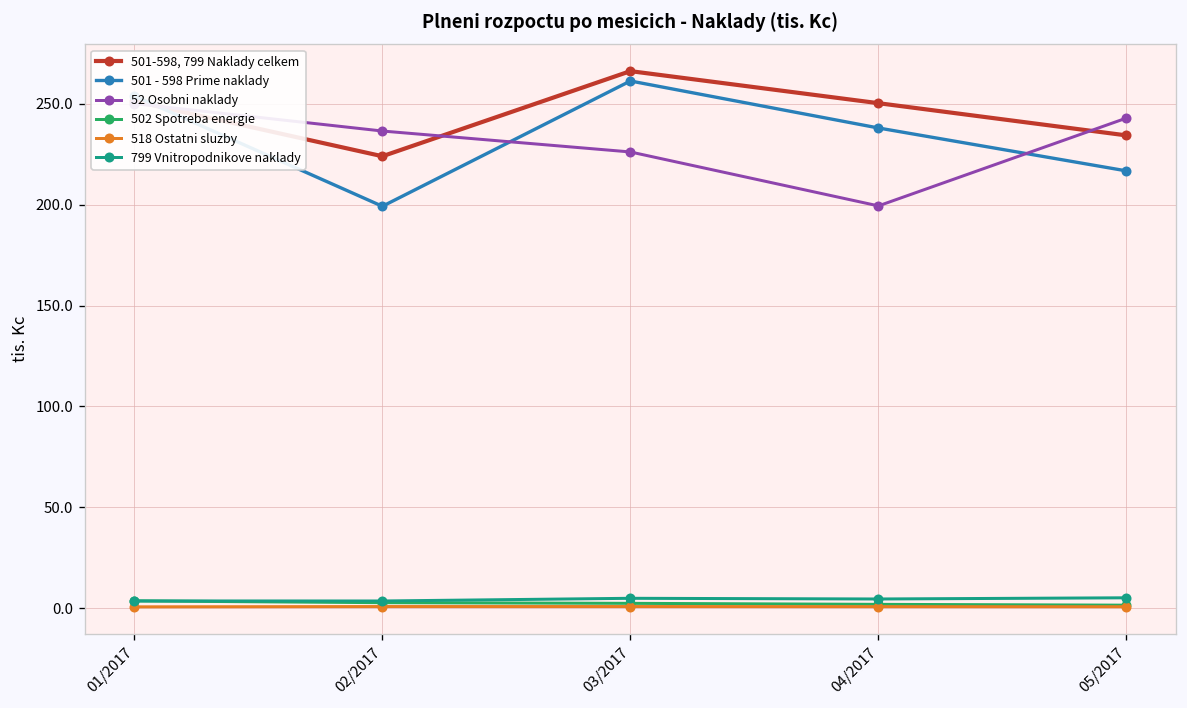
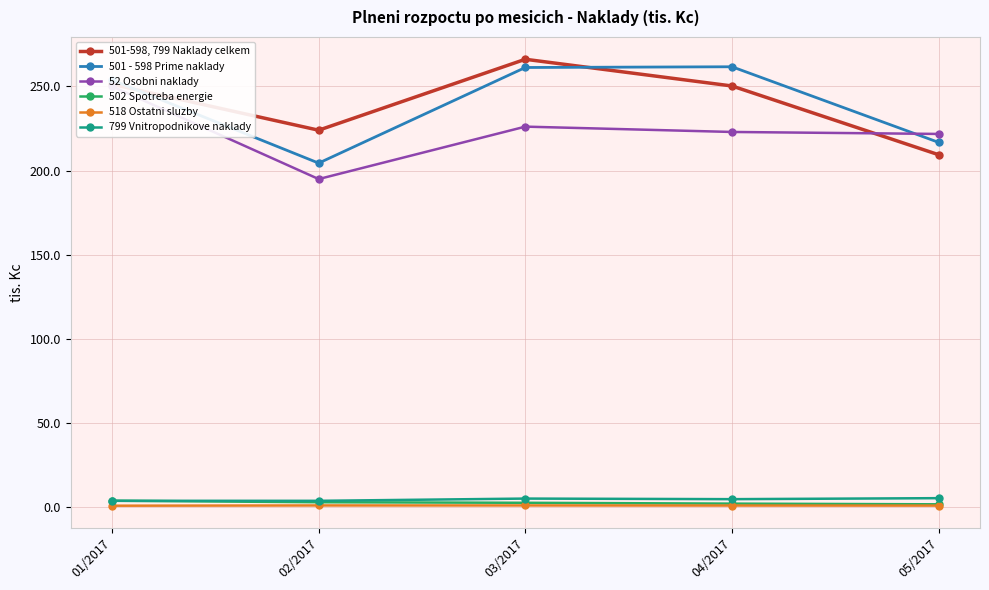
501 - 598 Prime naklady, 02/2017: 199 -> 204
52 Osobni naklady, 02/2017: 236 -> 195
501 - 598 Prime naklady, 04/2017: 238 -> 262
52 Osobni naklady, 04/2017: 199 -> 223
501-598, 799 Naklady celkem, 05/2017: 234 -> 209
52 Osobni naklady, 05/2017: 243 -> 222
